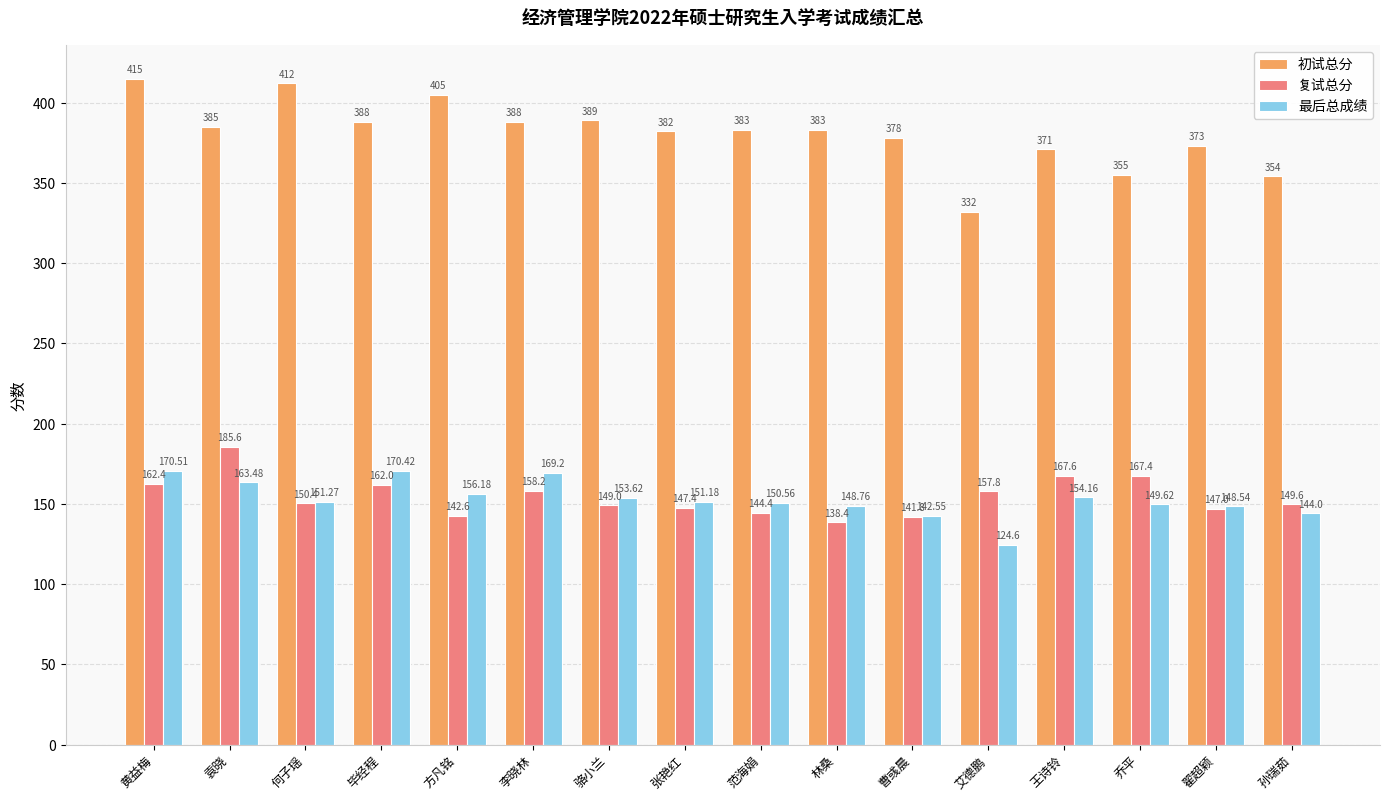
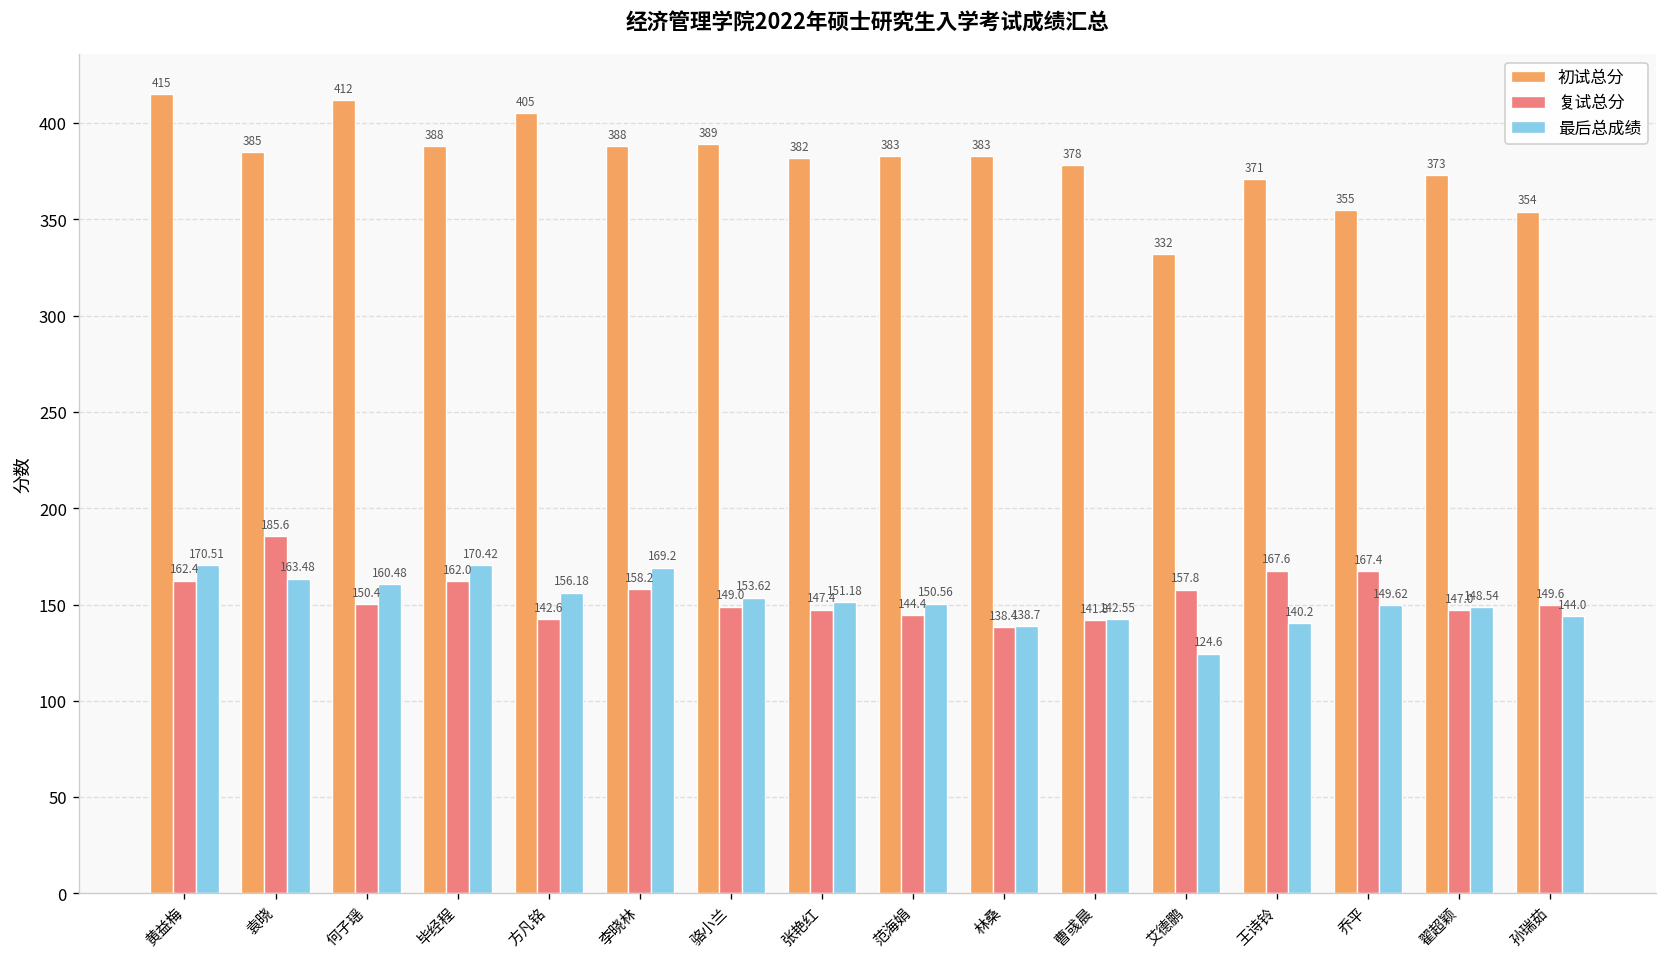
最后总成绩, 何子瑶: 151.27 -> 160.48
最后总成绩, 林桑: 148.76 -> 138.7
最后总成绩, 王诗铃: 154.16 -> 140.2
